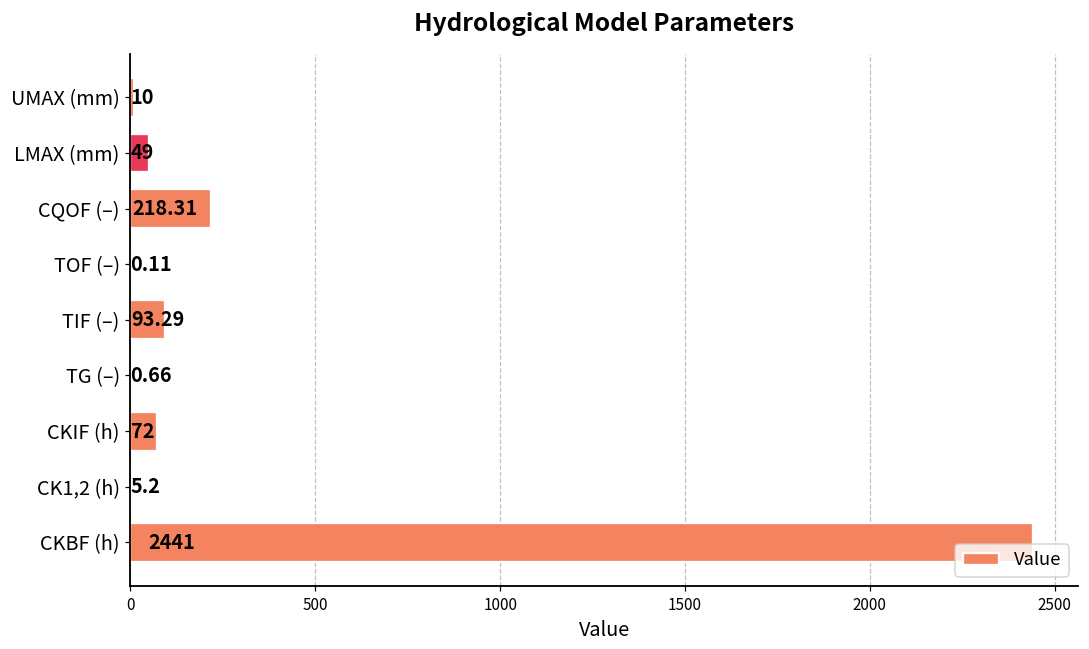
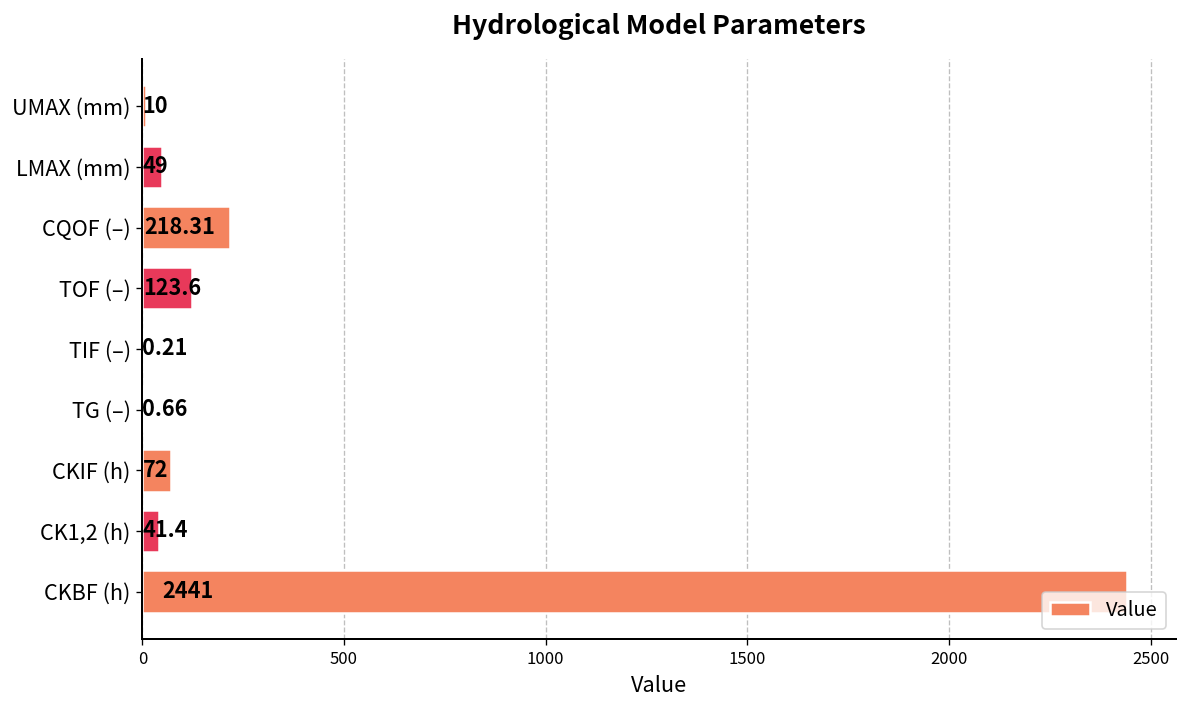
TOF (–): 0.11 -> 123.6
TIF (–): 93.29 -> 0.21
CK1,2 (h): 5.2 -> 41.4
